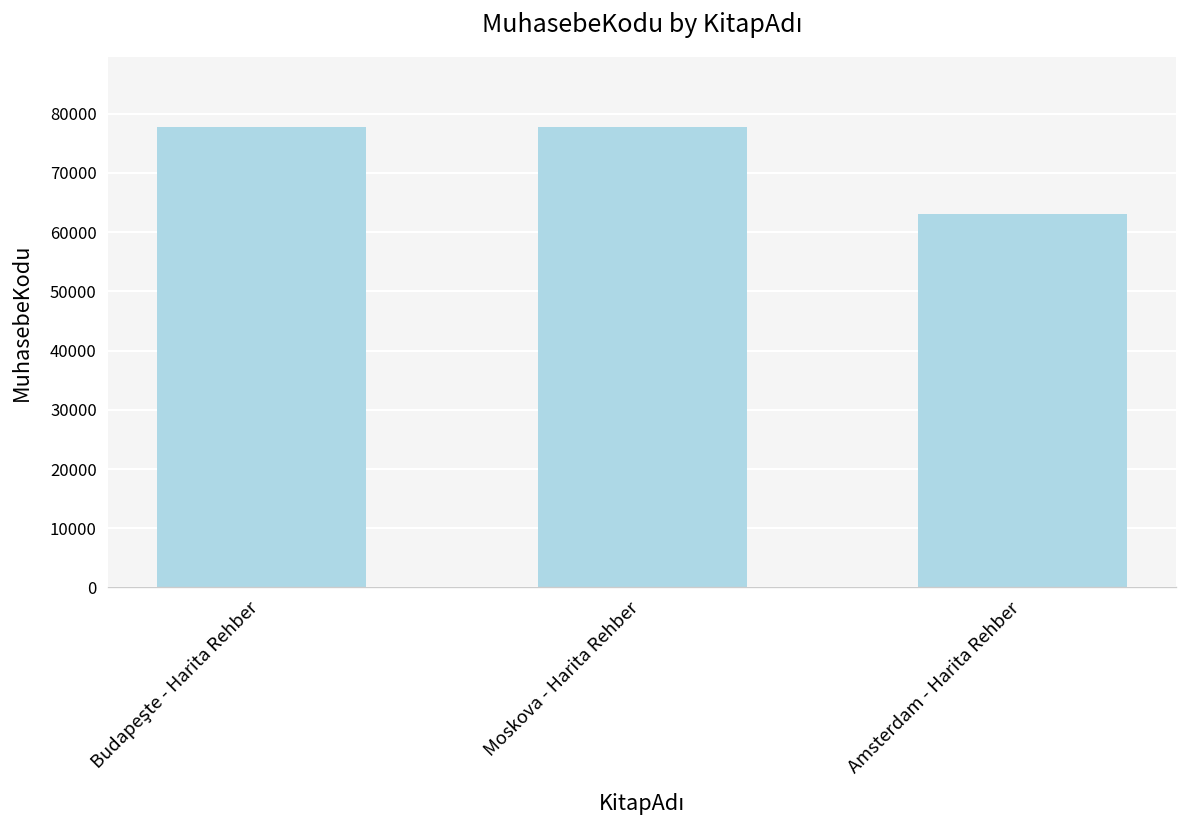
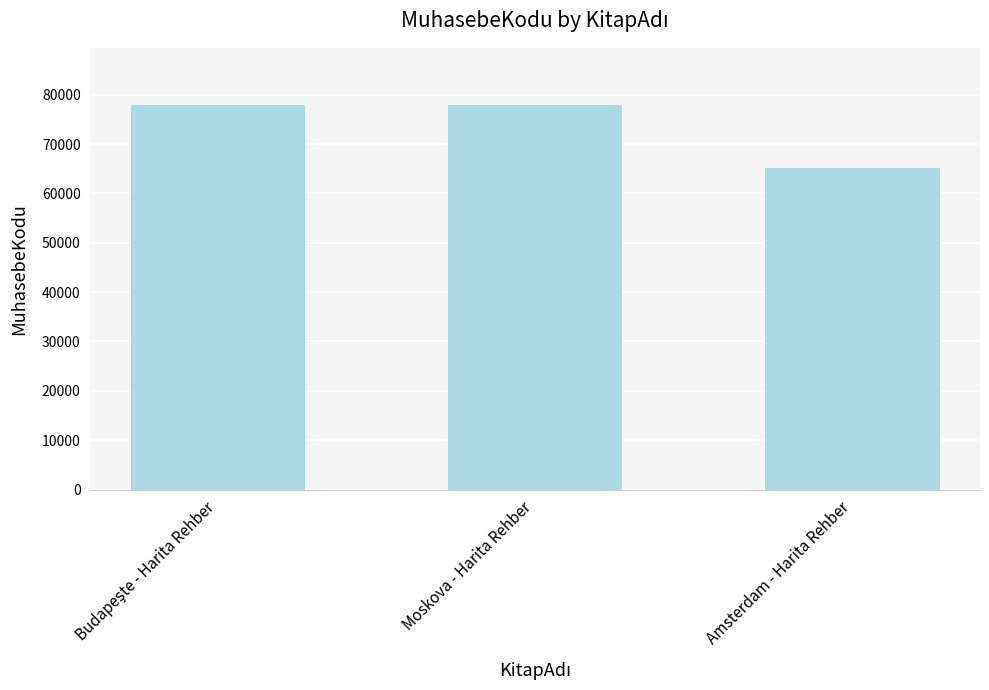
Amsterdam - Harita Rehber: 63000 -> 65000
